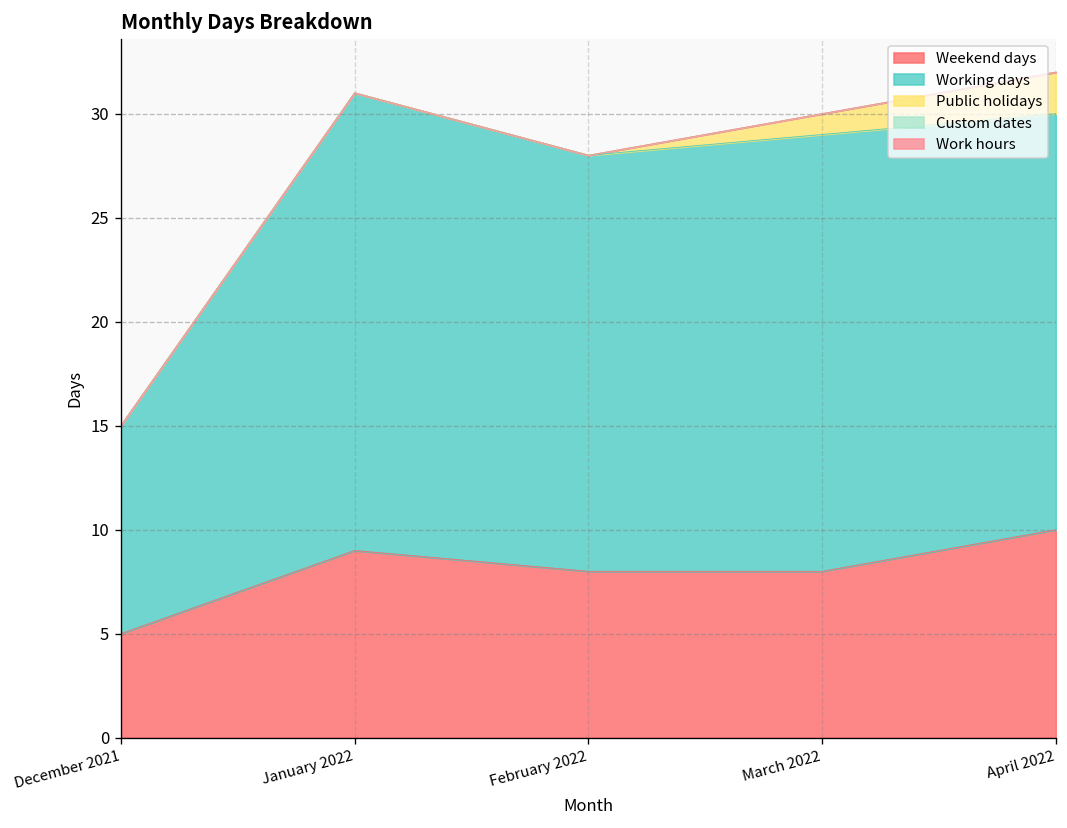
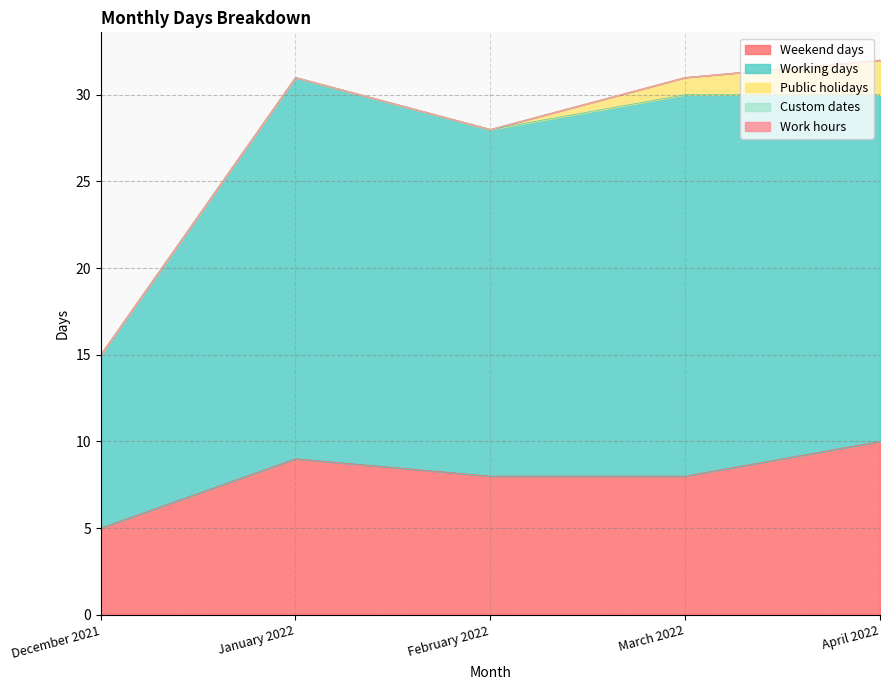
Working days, March 2022: 21 -> 22
